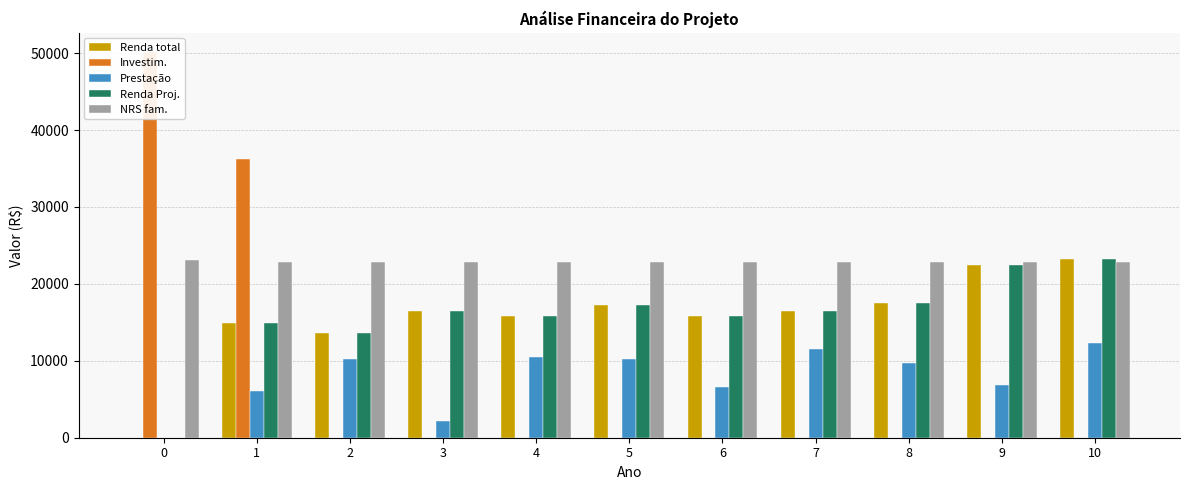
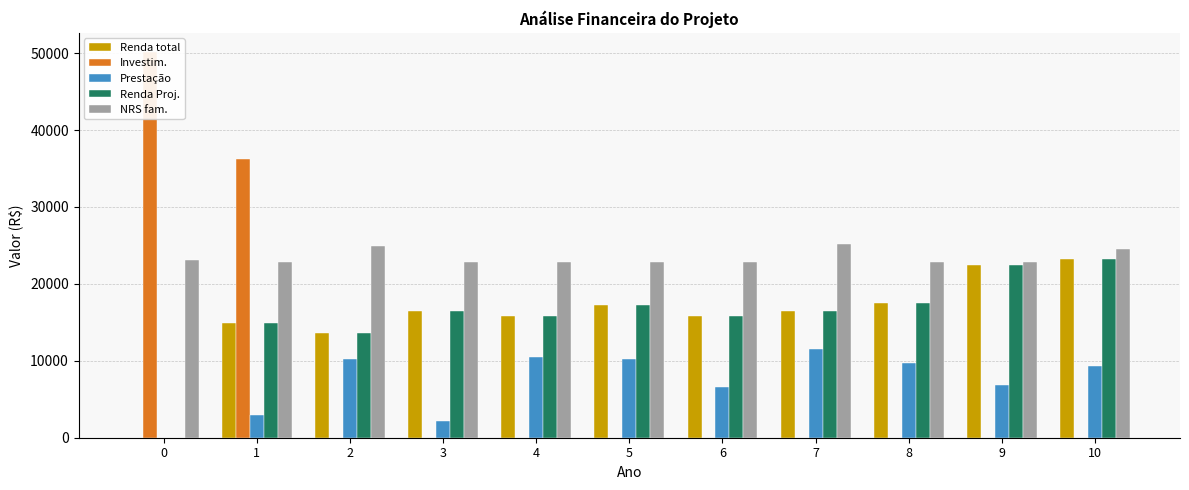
Prestação, 1: 6000 -> 3000
NRS fam., 2: 23000 -> 25000
NRS fam., 7: 23000 -> 25000
Prestação, 10: 12000 -> 9000
NRS fam., 10: 23000 -> 25000
